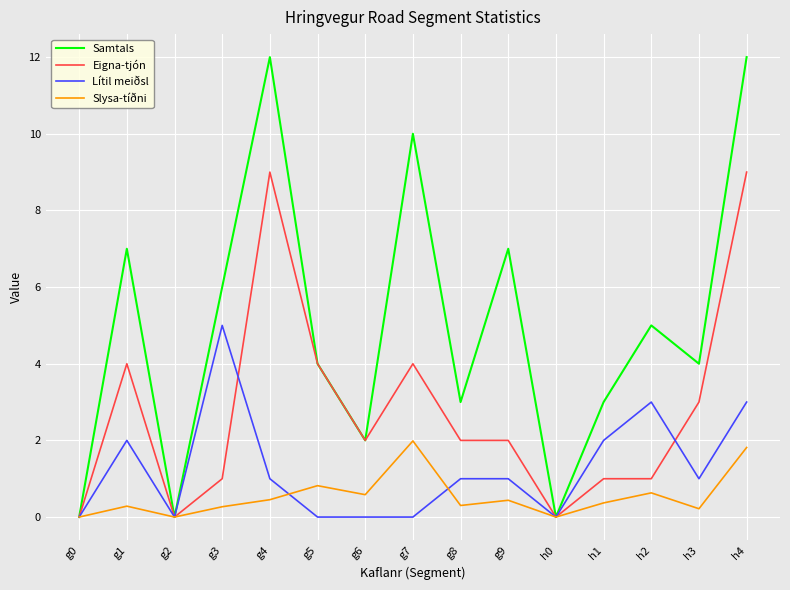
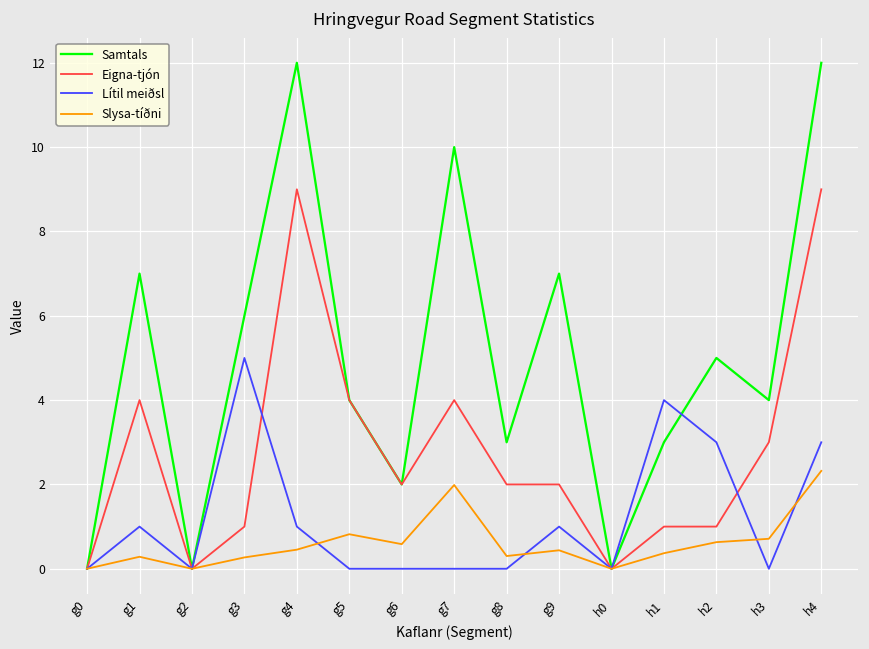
Lítil meiðsl, g1: 2 -> 1
Lítil meiðsl, g8: 1 -> 0
Lítil meiðsl, h1: 2 -> 4
Lítil meiðsl, h3: 1 -> 0
Slysa-tíðni, h3: 0.2 -> 0.7
Slysa-tíðni, h4: 1.8 -> 2.3
